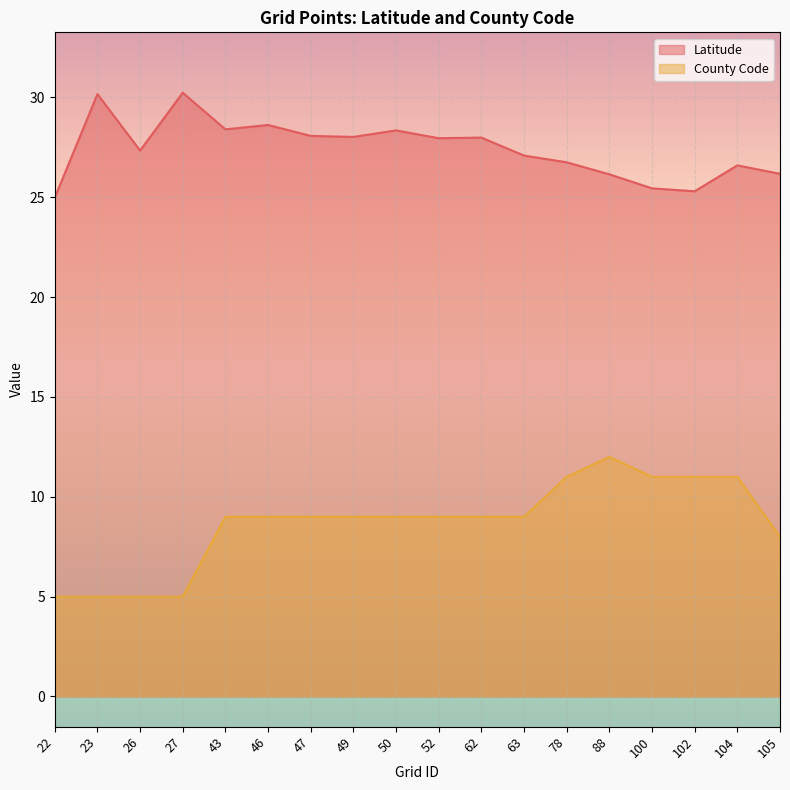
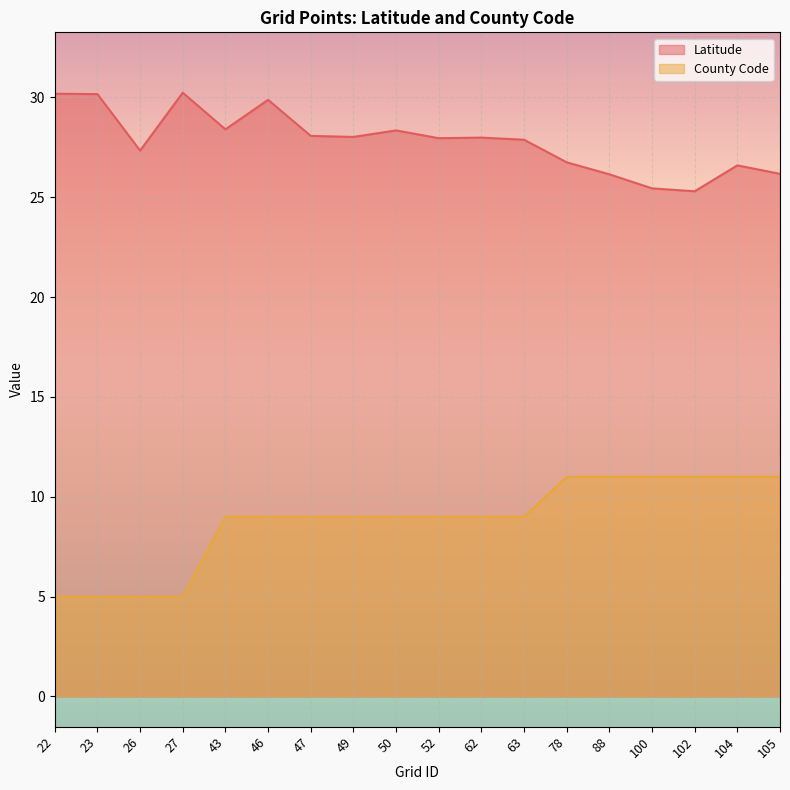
Latitude, 22: 25.0 -> 30.2
Latitude, 46: 28.6 -> 29.9
Latitude, 63: 27.1 -> 27.9
County Code, 88: 12 -> 11
County Code, 105: 8 -> 11
